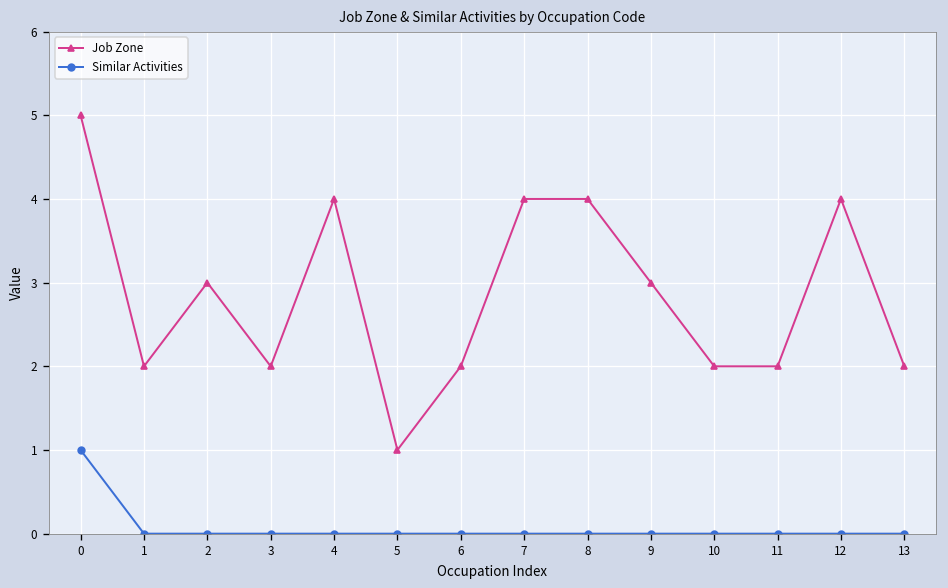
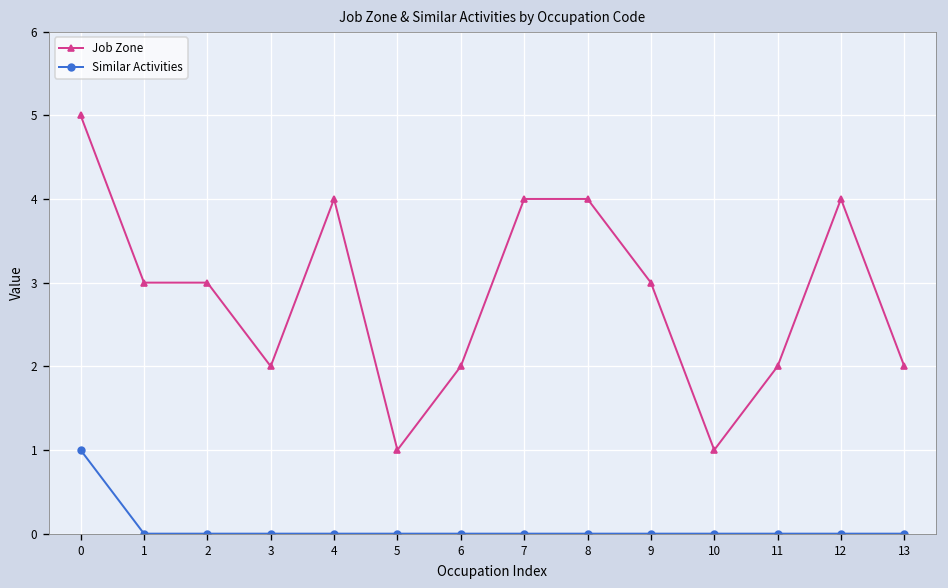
Job Zone, 1: 2 -> 3
Job Zone, 10: 2 -> 1
